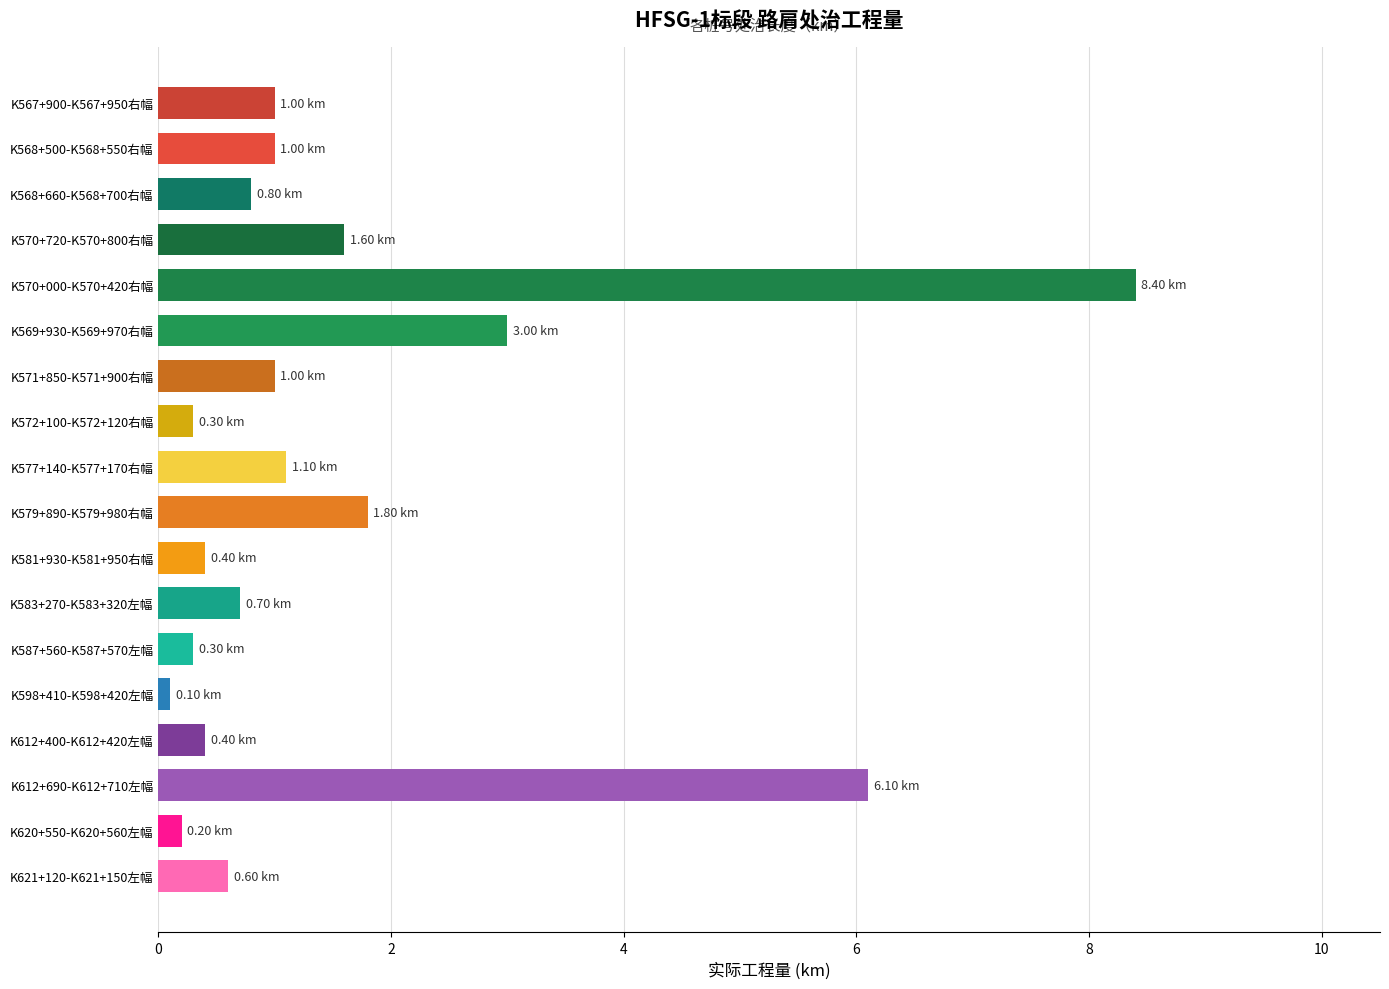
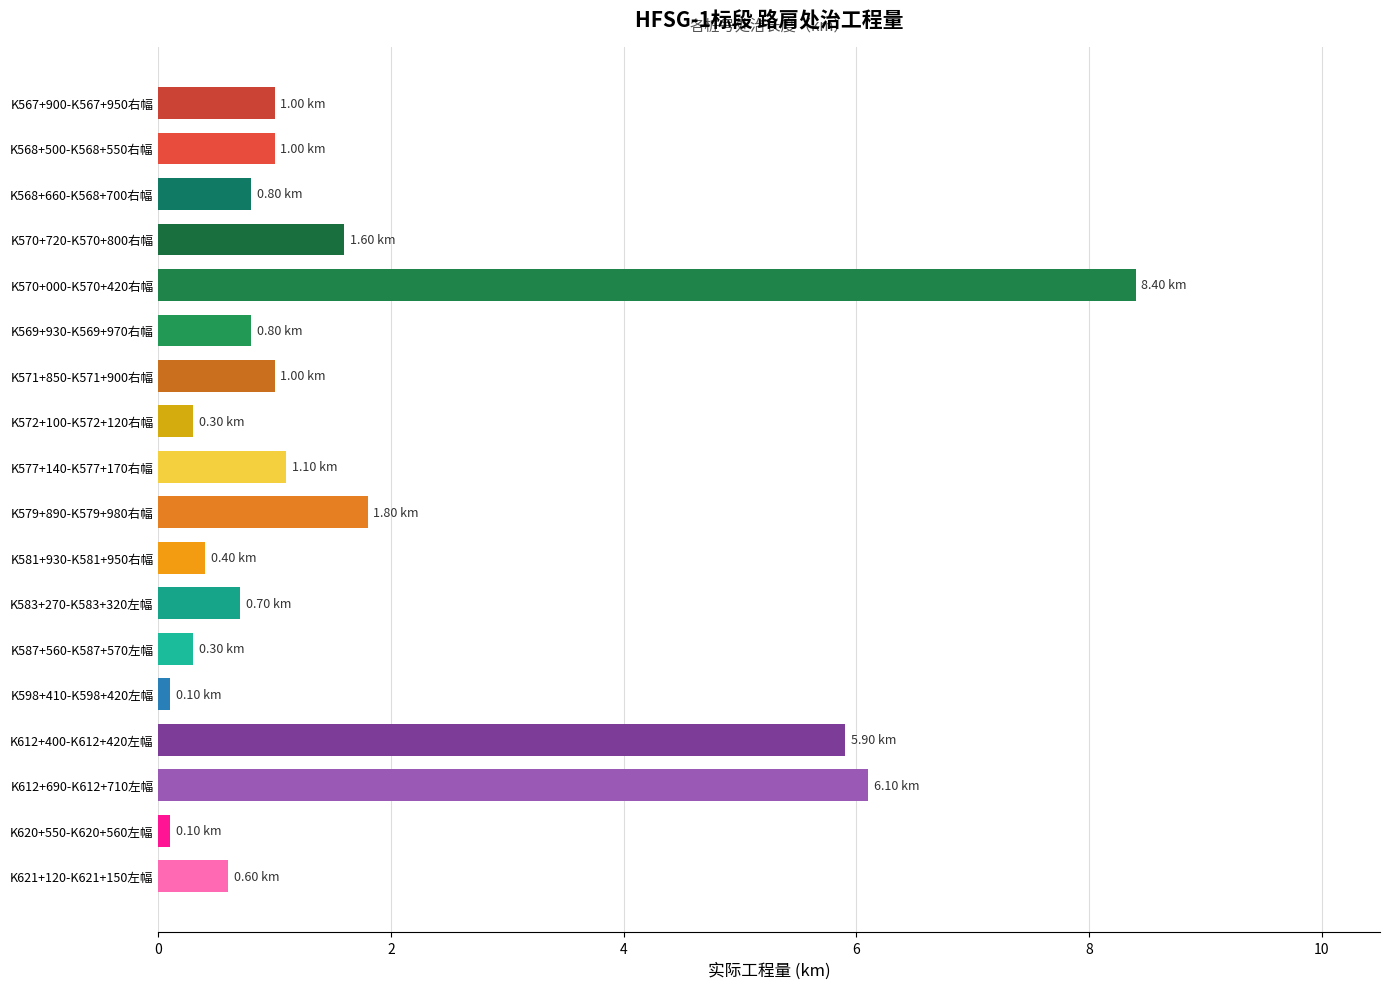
K569+930-K569+970右幅: 3.00 -> 0.80
K612+400-K612+420左幅: 0.40 -> 5.90
K620+550-K620+560左幅: 0.20 -> 0.10
